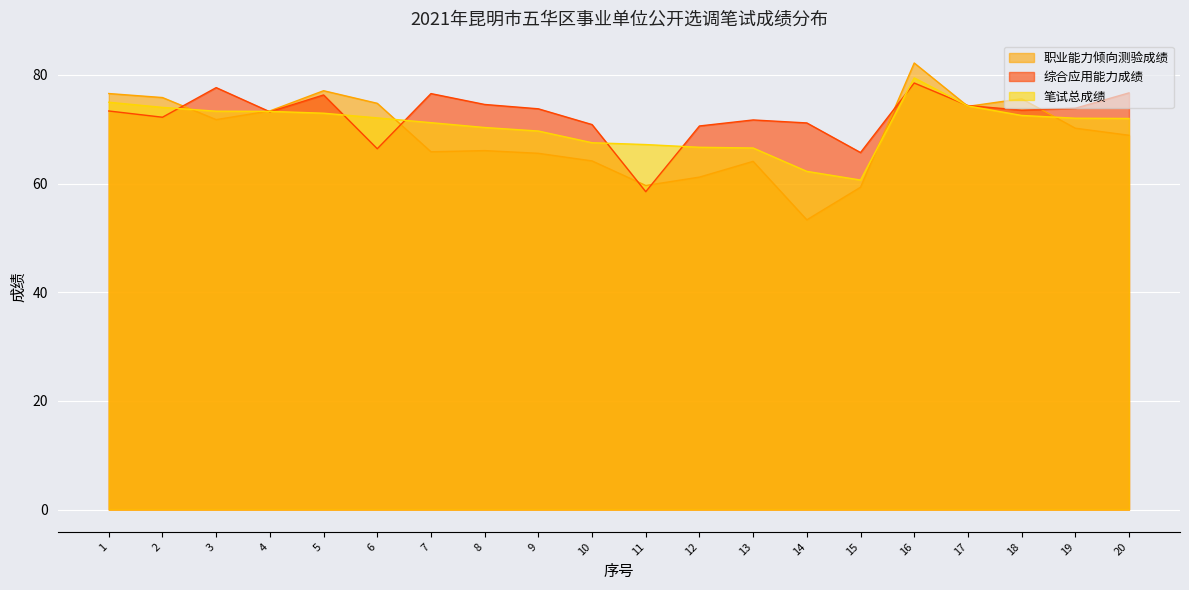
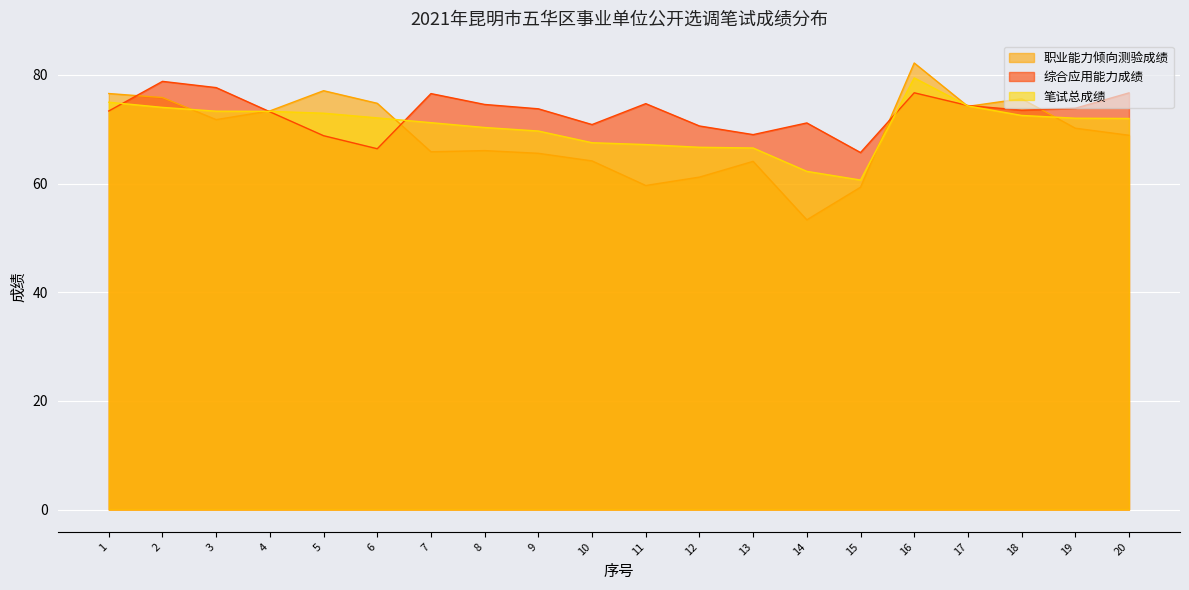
综合应用能力成绩, 2: 72 -> 79
综合应用能力成绩, 5: 76 -> 69
综合应用能力成绩, 11: 59 -> 75
综合应用能力成绩, 13: 72 -> 69
综合应用能力成绩, 16: 79 -> 77
